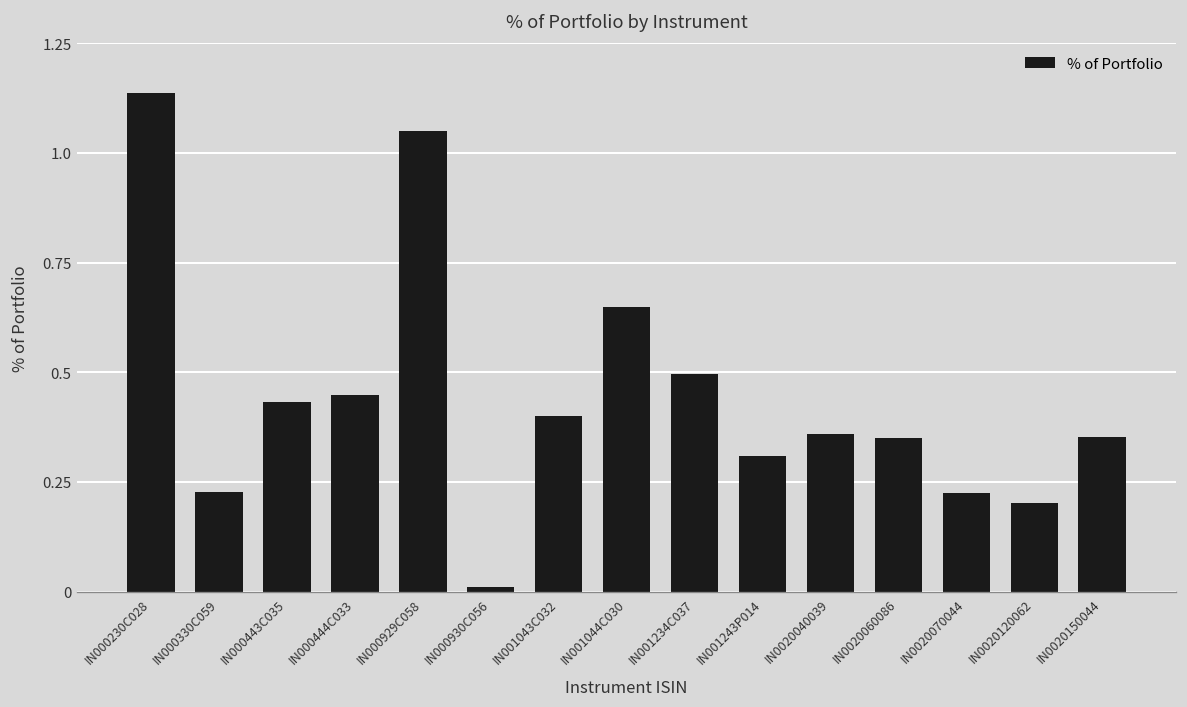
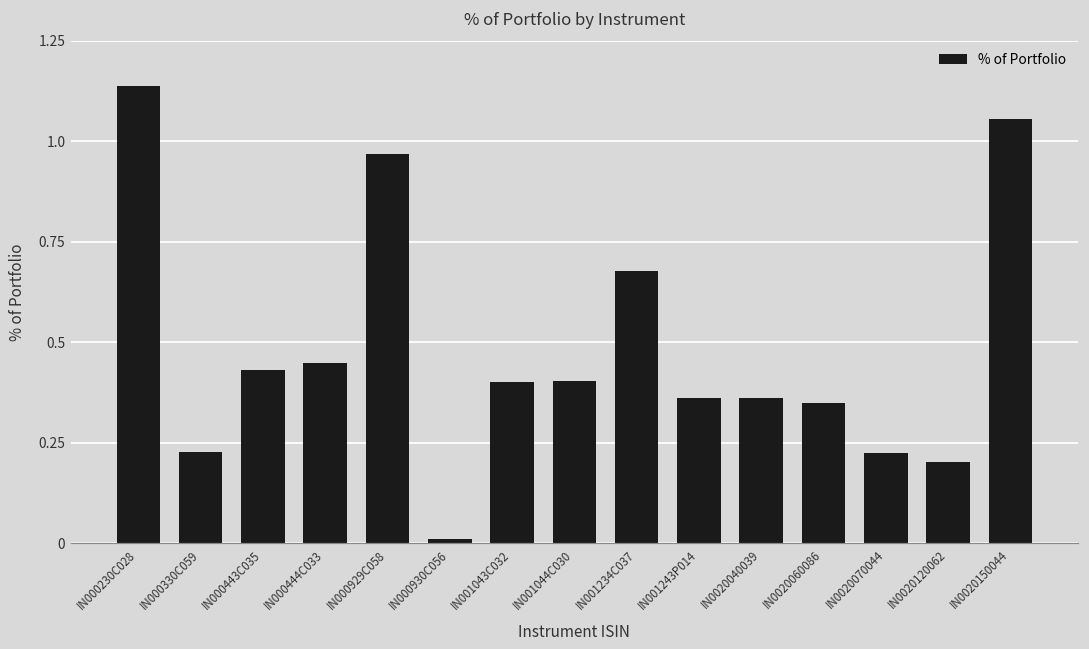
IN000929C058: 1.05 -> 0.97
IN001044C030: 0.65 -> 0.40
IN001234C037: 0.50 -> 0.68
IN001243P014: 0.31 -> 0.36
IN0020150044: 0.35 -> 1.06
